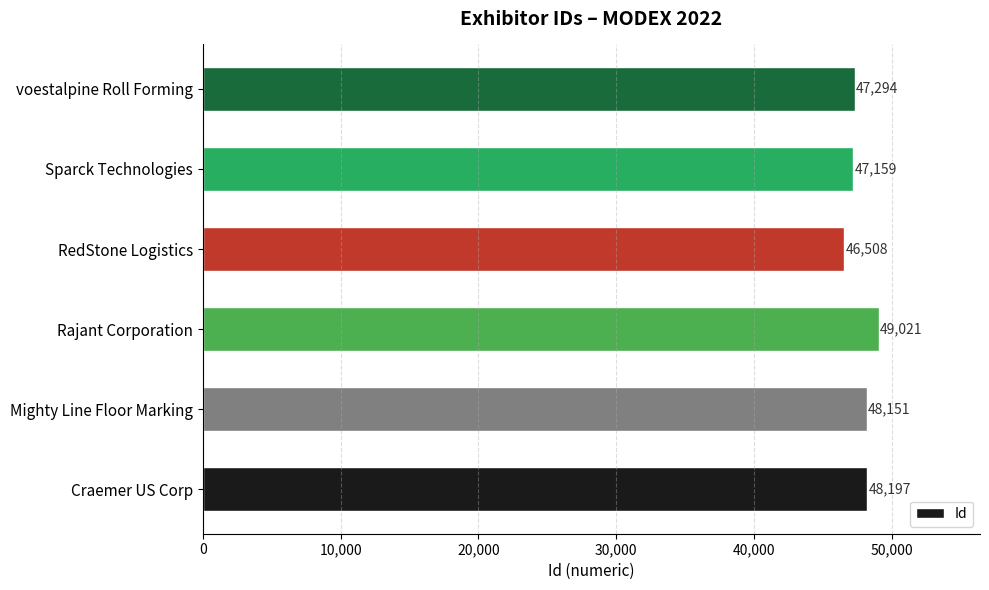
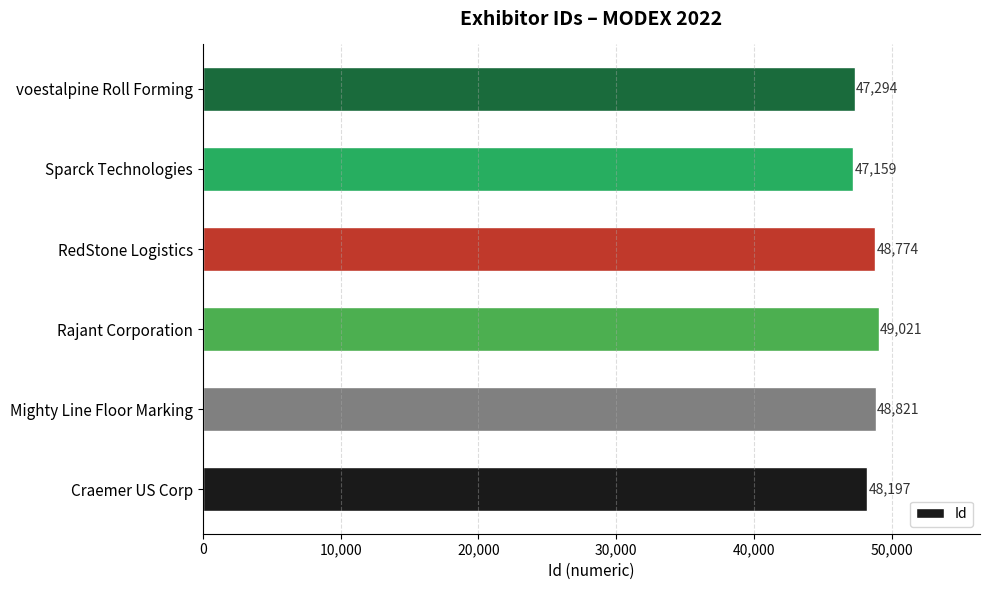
RedStone Logistics: 46,508 -> 48,774
Mighty Line Floor Marking: 48,151 -> 48,821
